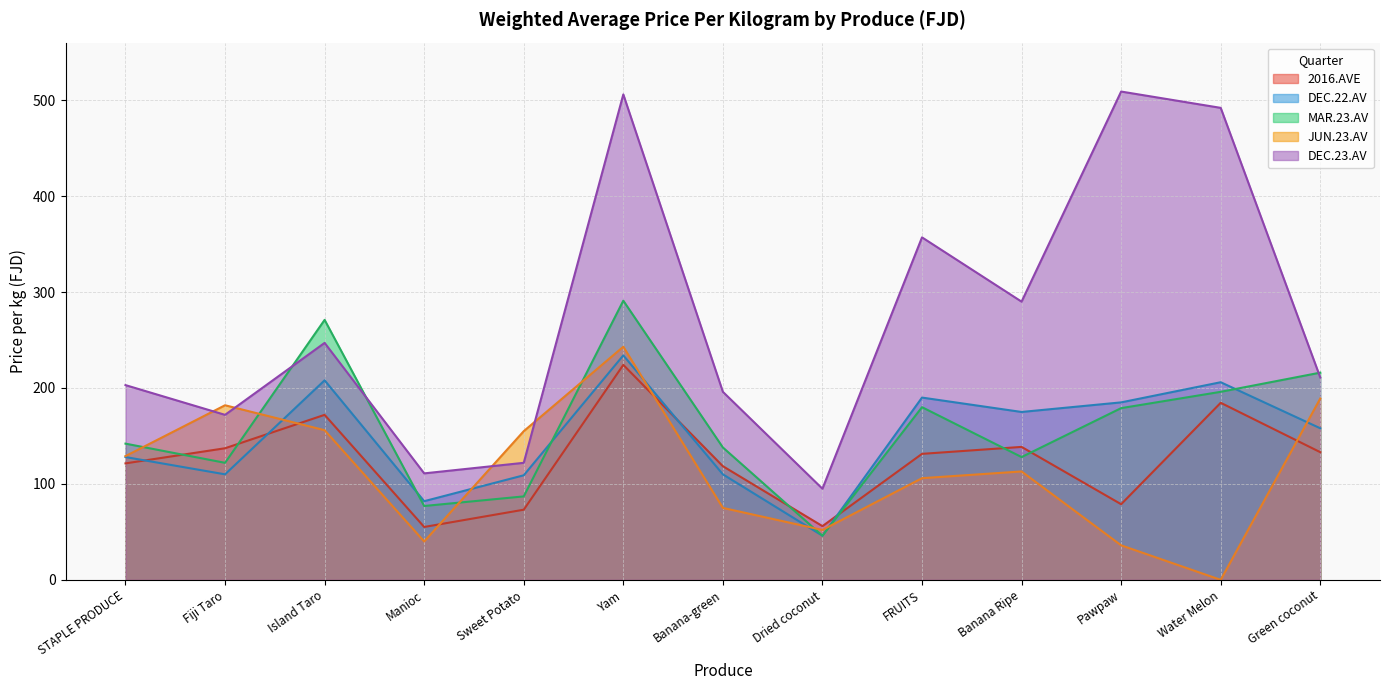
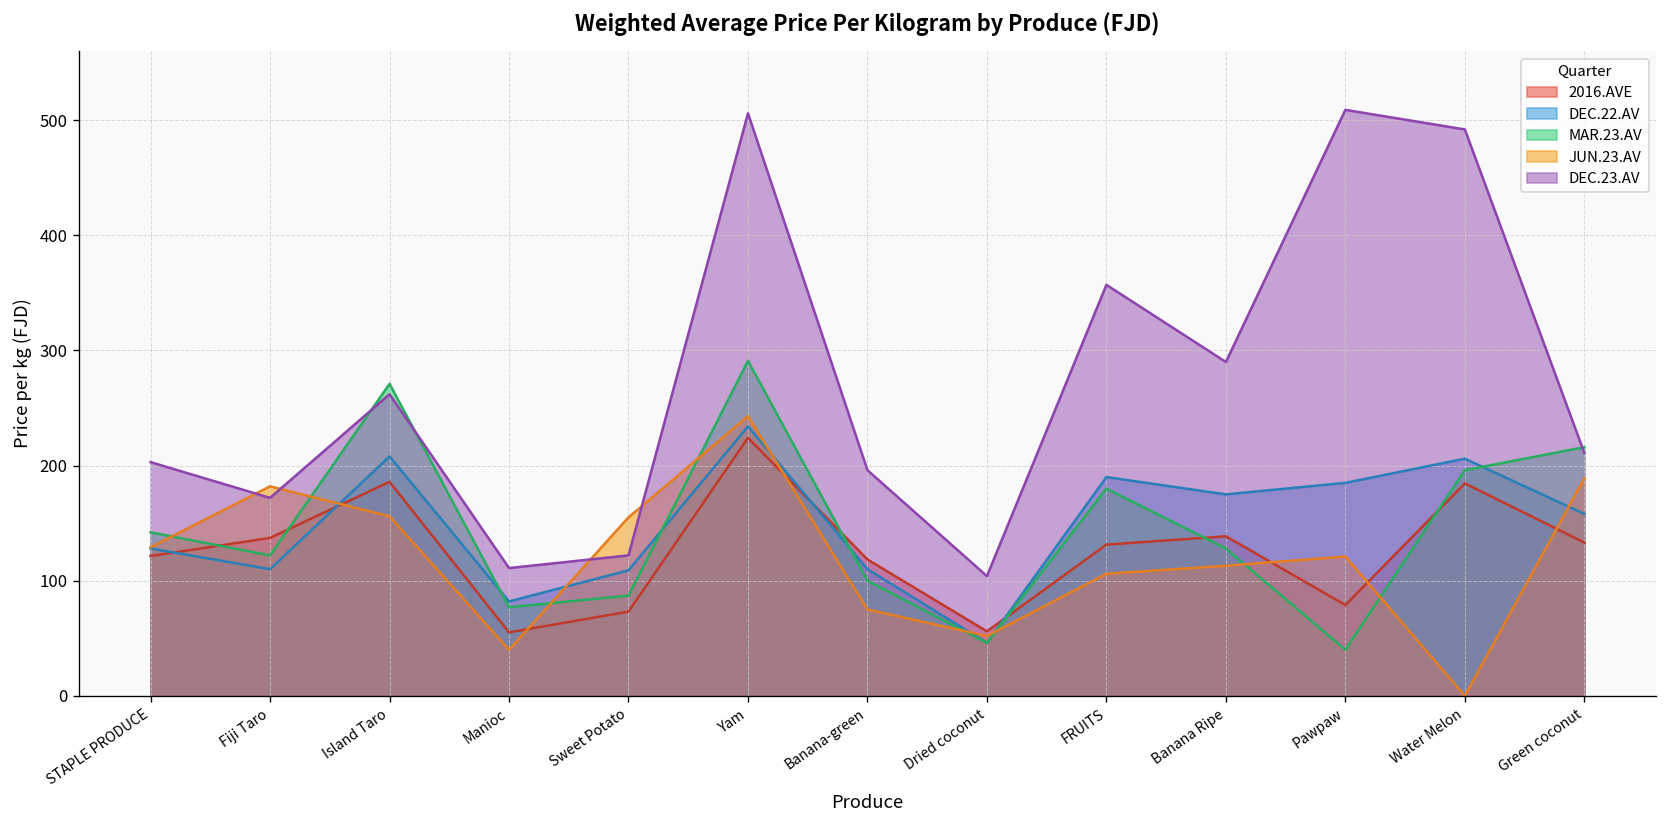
2016.AVE, Island Taro: 170 -> 190
DEC.23.AV, Island Taro: 250 -> 260
MAR.23.AV, Banana-green: 140 -> 100
DEC.23.AV, Dried coconut: 95 -> 104
MAR.23.AV, Pawpaw: 180 -> 40
JUN.23.AV, Pawpaw: 40 -> 120
